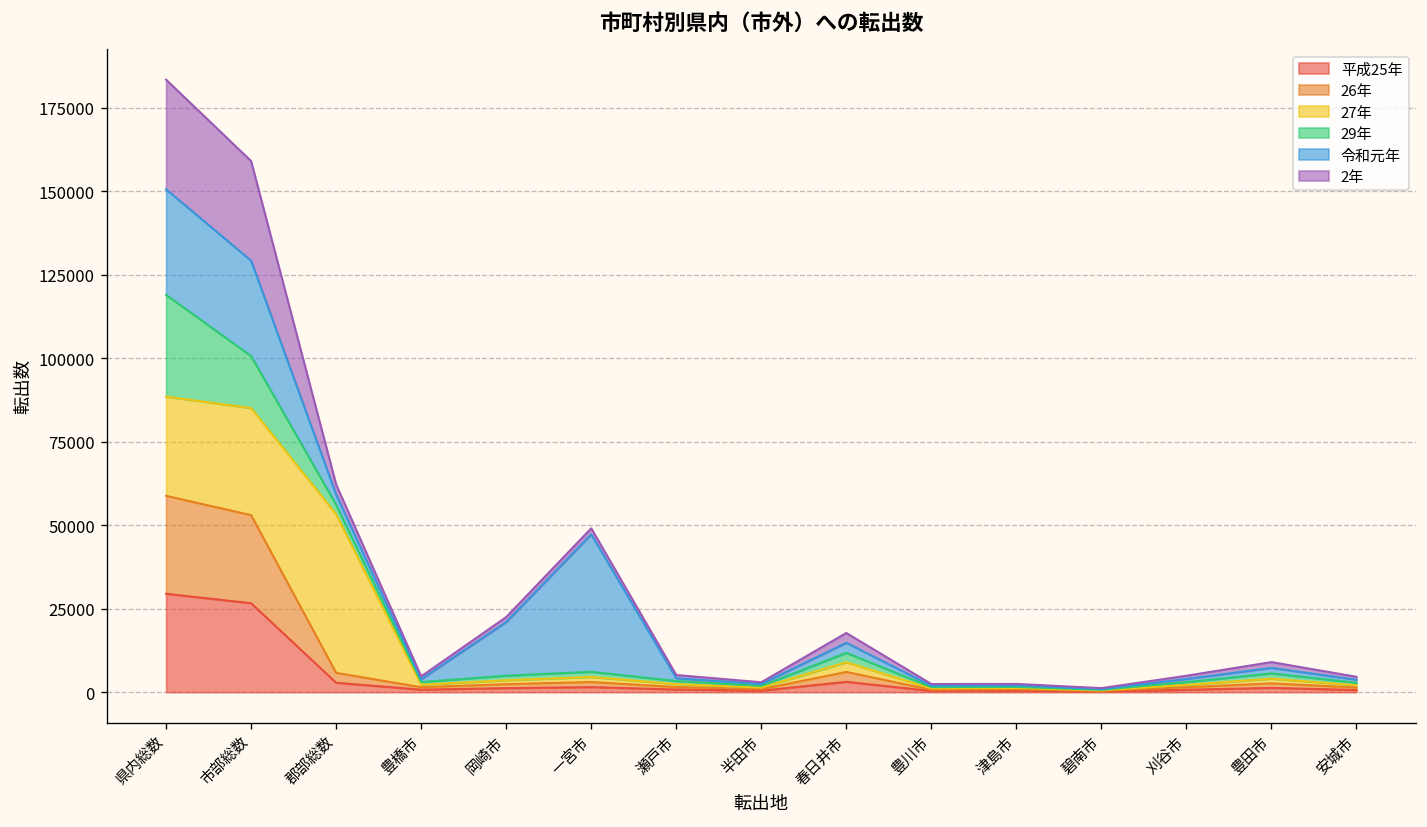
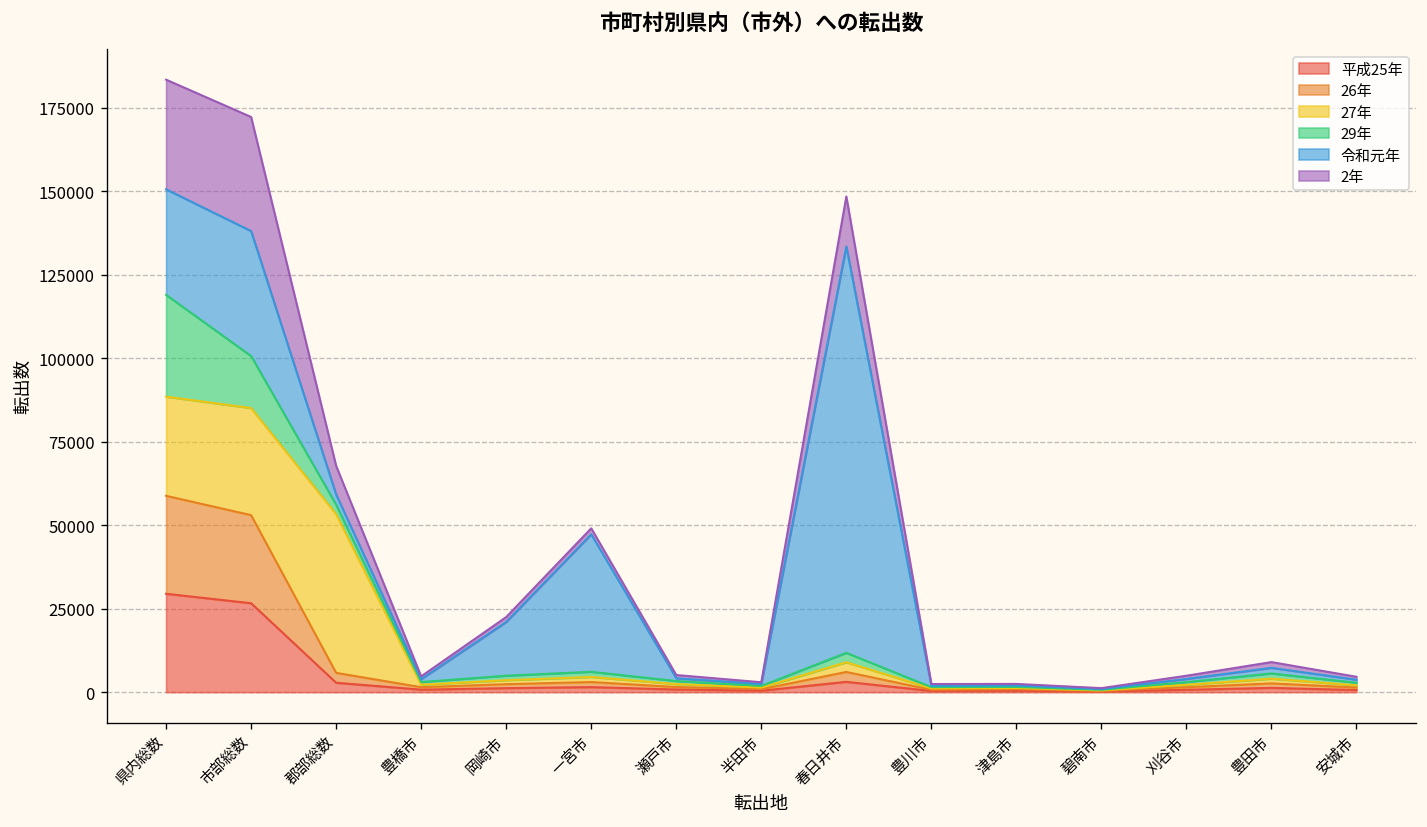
令和元年, 市部総数: 29000 -> 37000
2年, 市部総数: 30000 -> 34000
2年, 郡部総数: 3000 -> 9000
令和元年, 春日井市: 3000 -> 122000
2年, 春日井市: 3000 -> 15000
